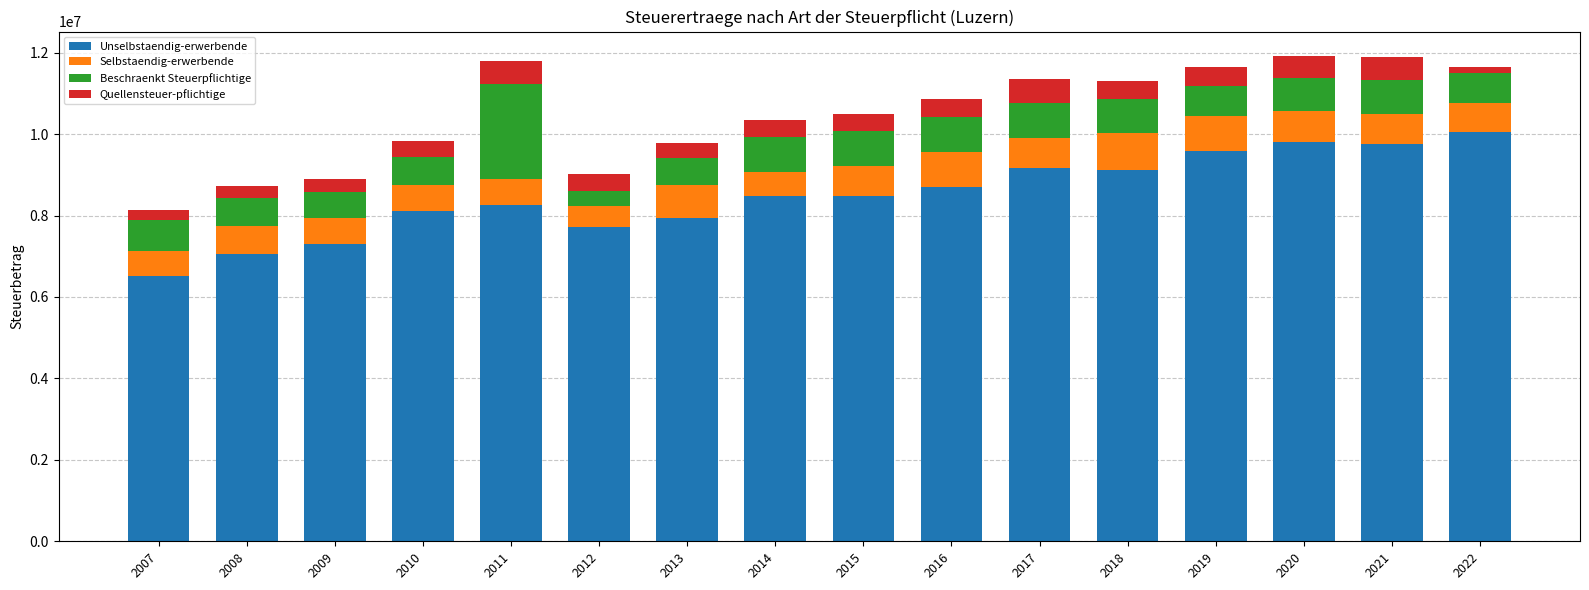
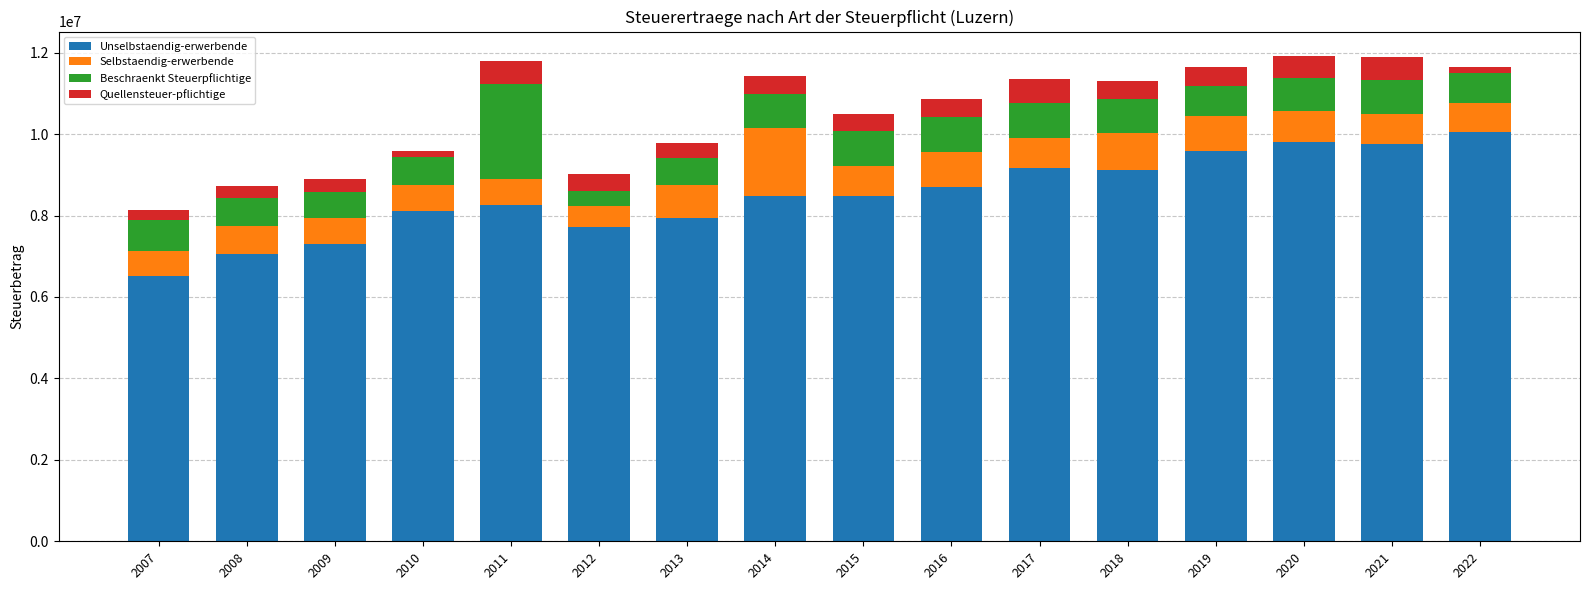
Quellensteuer-pflichtige, 2010: 400000 -> 100000
Selbstaendig-erwerbende, 2014: 600000 -> 1700000
